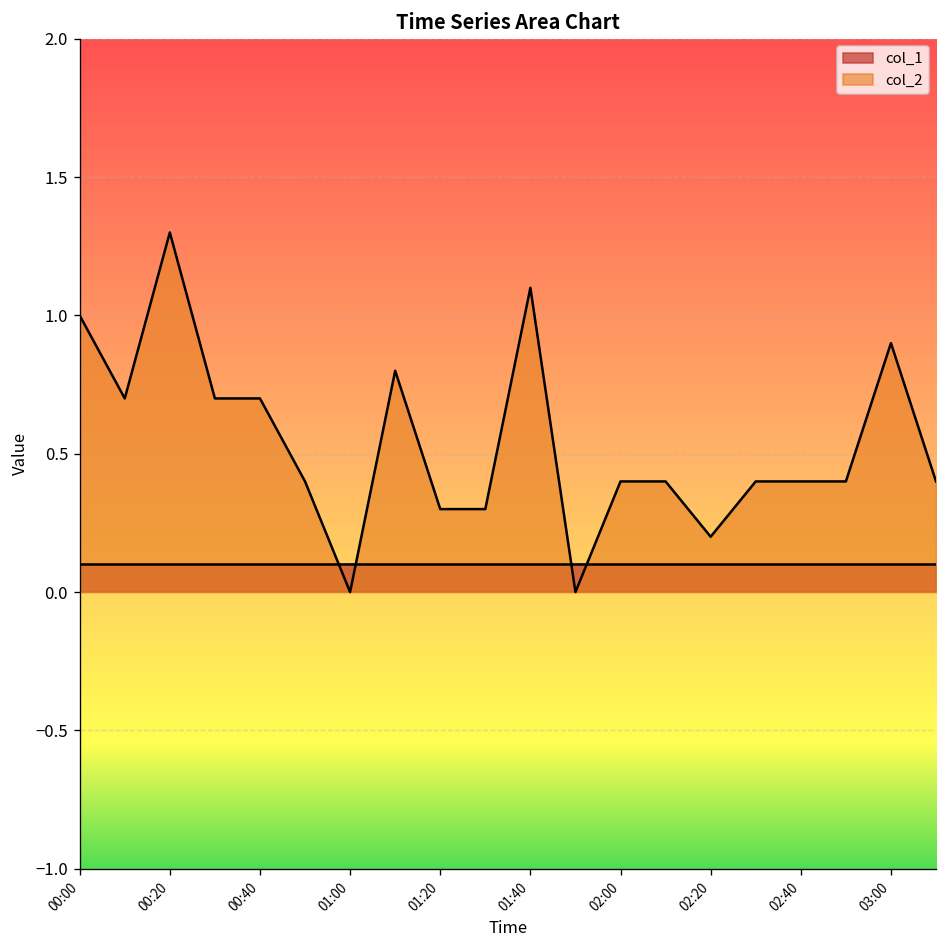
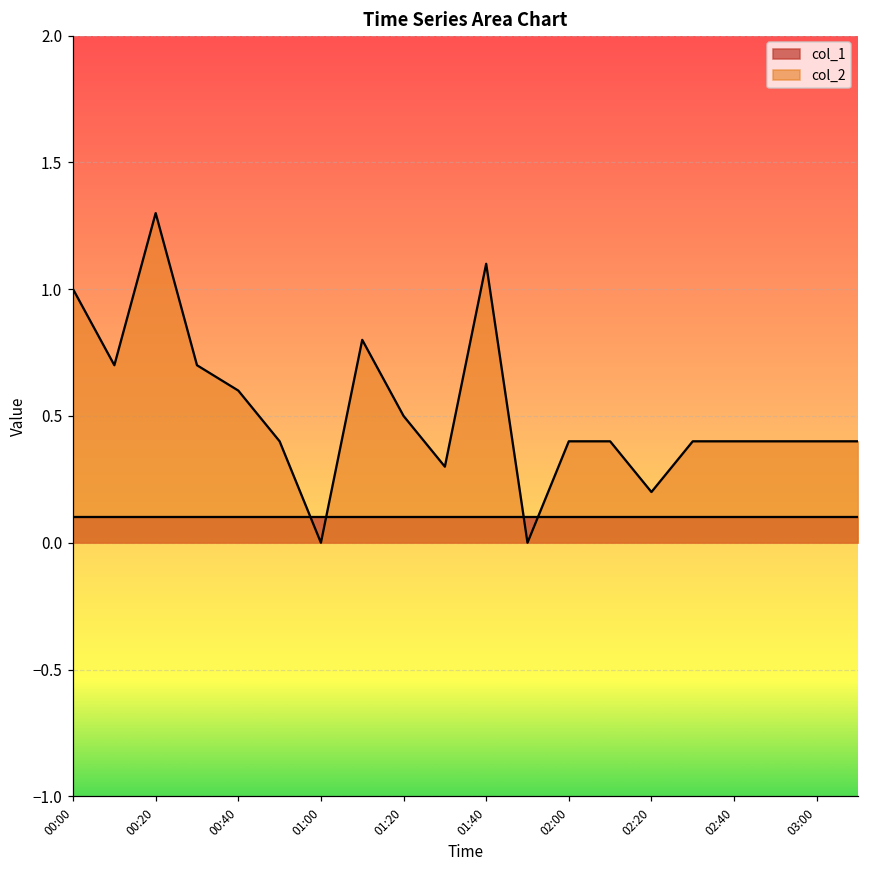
col_2, 00:40: 0.7 -> 0.6
col_2, 01:20: 0.3 -> 0.5
col_2, 03:00: 0.9 -> 0.4
